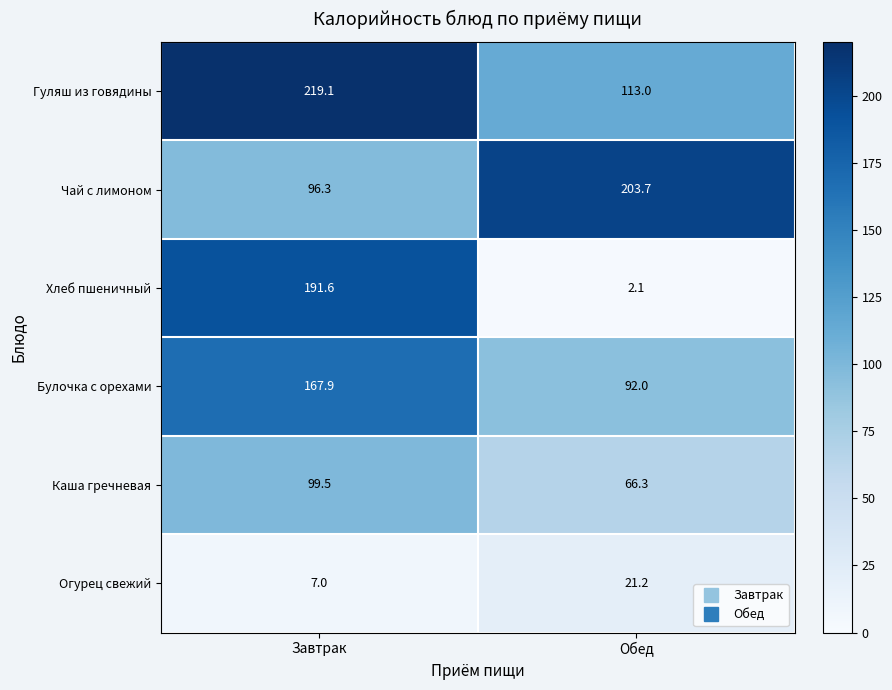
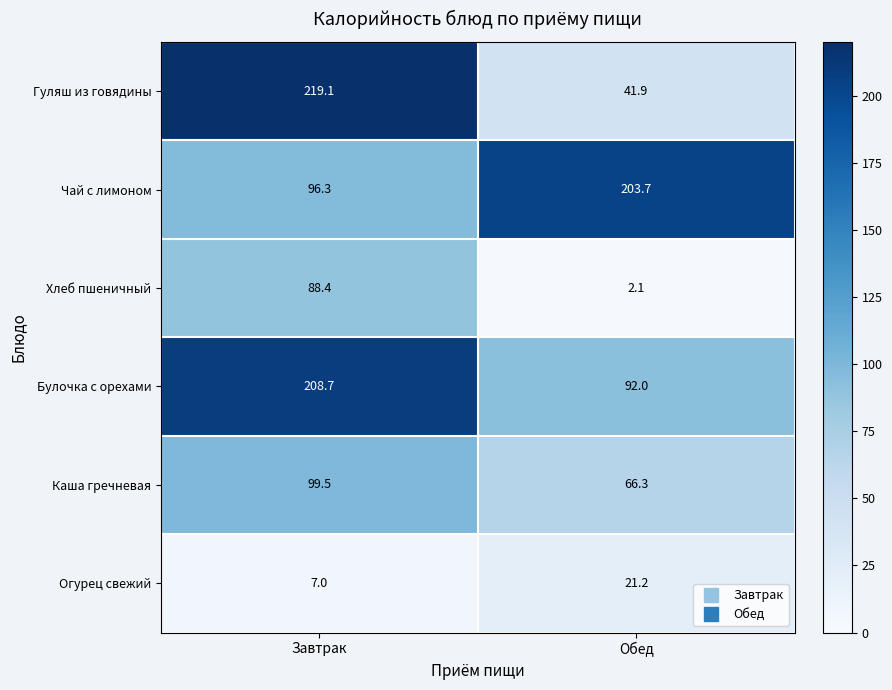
Гуляш из говядины, Обед: 113.0 -> 41.9
Хлеб пшеничный, Завтрак: 191.6 -> 88.4
Булочка с орехами, Завтрак: 167.9 -> 208.7
